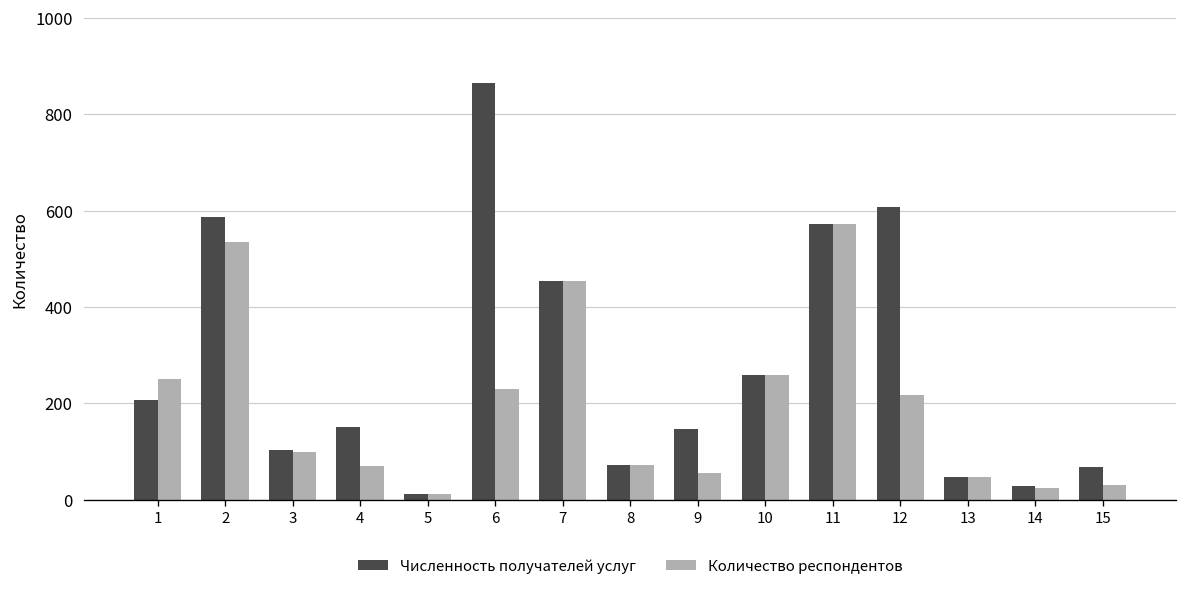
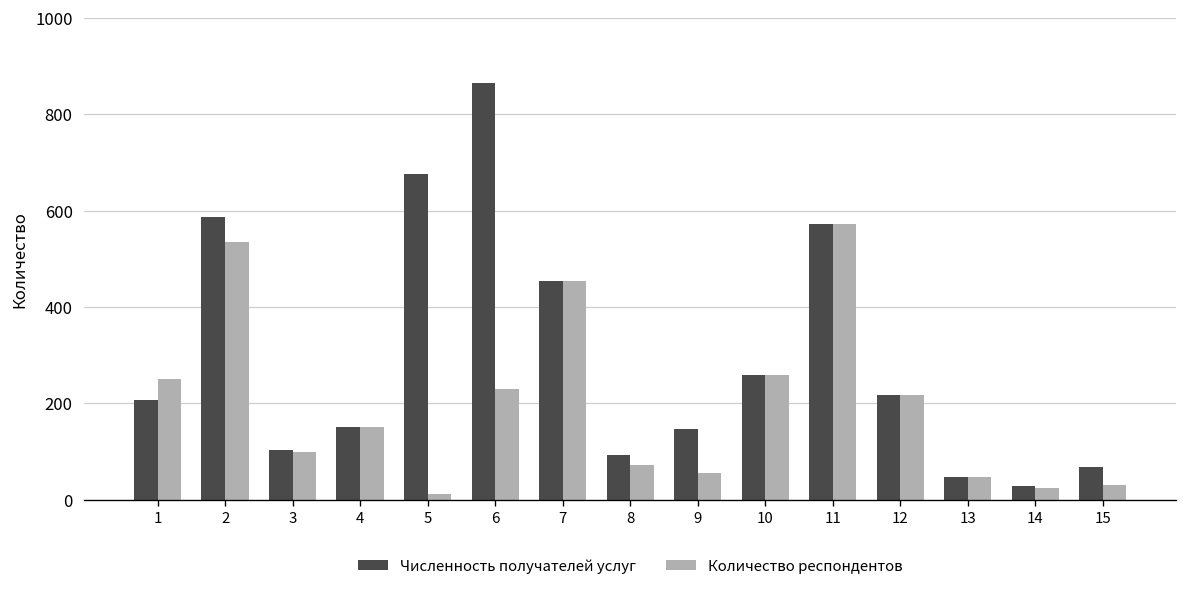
Количество респондентов, 4: 70 -> 150
Численность получателей услуг, 5: 10 -> 680
Численность получателей услуг, 8: 70 -> 90
Численность получателей услуг, 12: 610 -> 220
